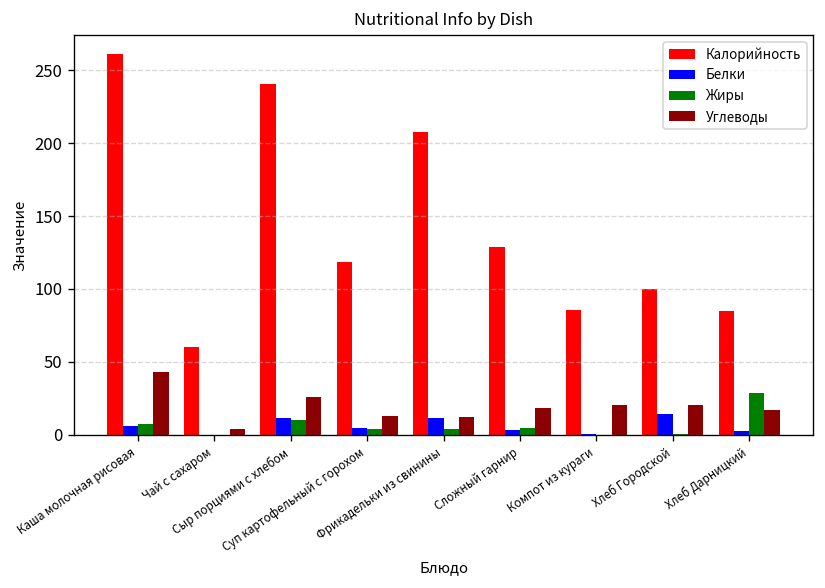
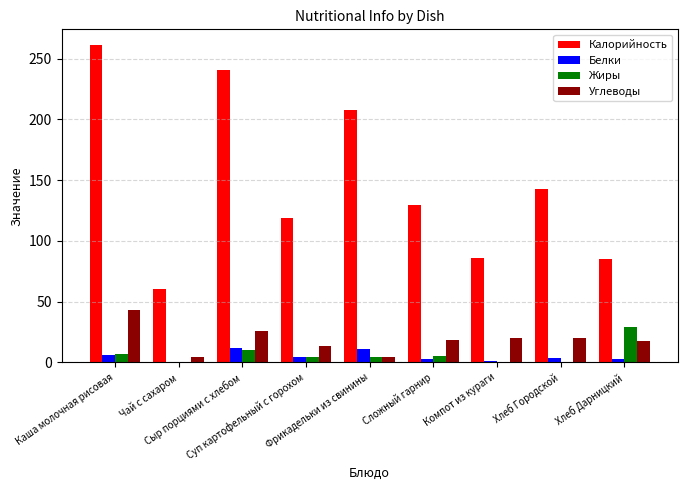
Углеводы, Фрикадельки из свинины: 12 -> 4
Калорийность, Хлеб Городской: 100 -> 143
Белки, Хлеб Городской: 14 -> 3
